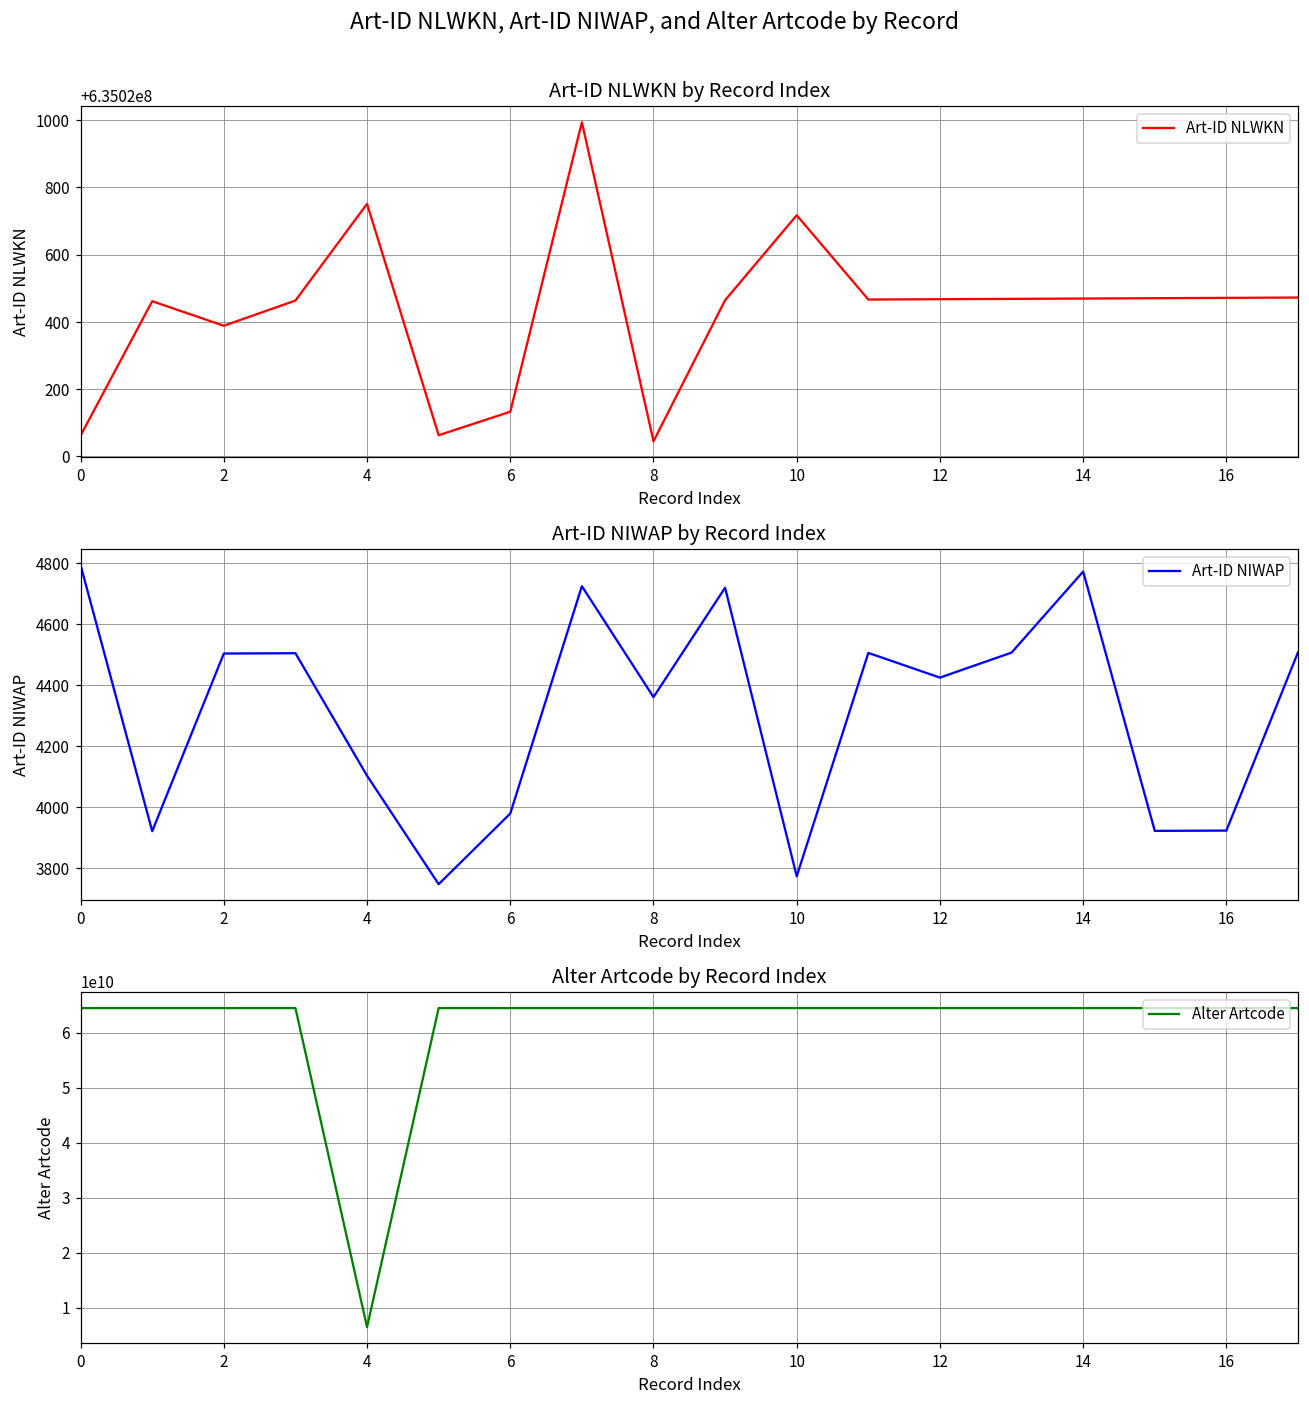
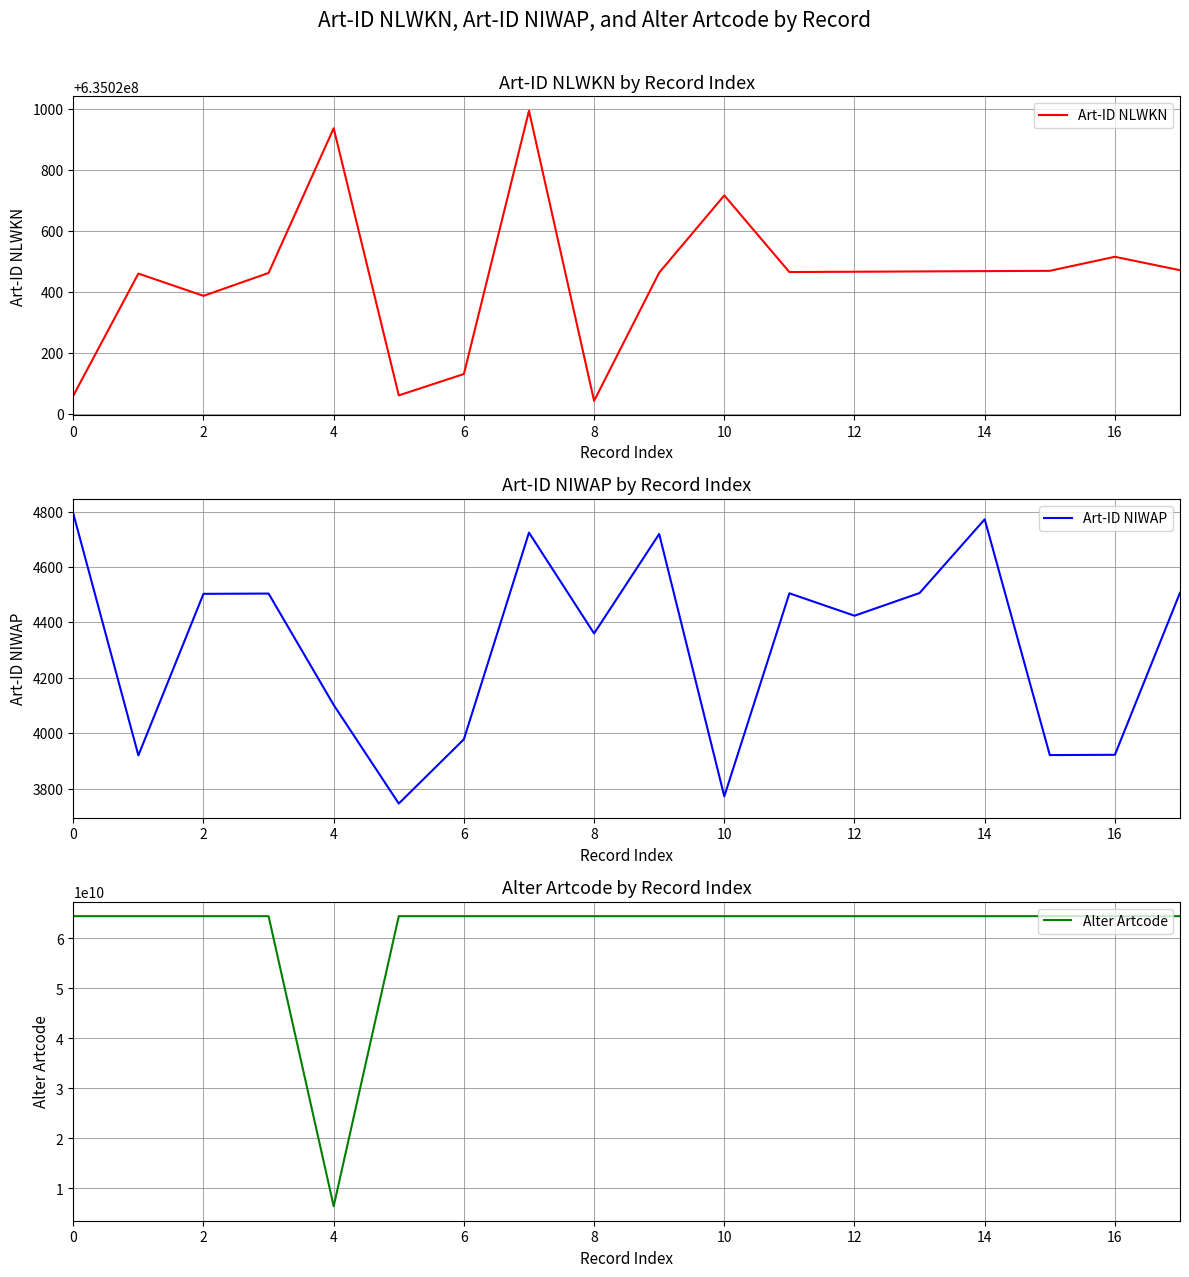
Art-ID NLWKN by Record Index, 4: 635020750 -> 635020940
Art-ID NLWKN by Record Index, 16: 635020470 -> 635020520
